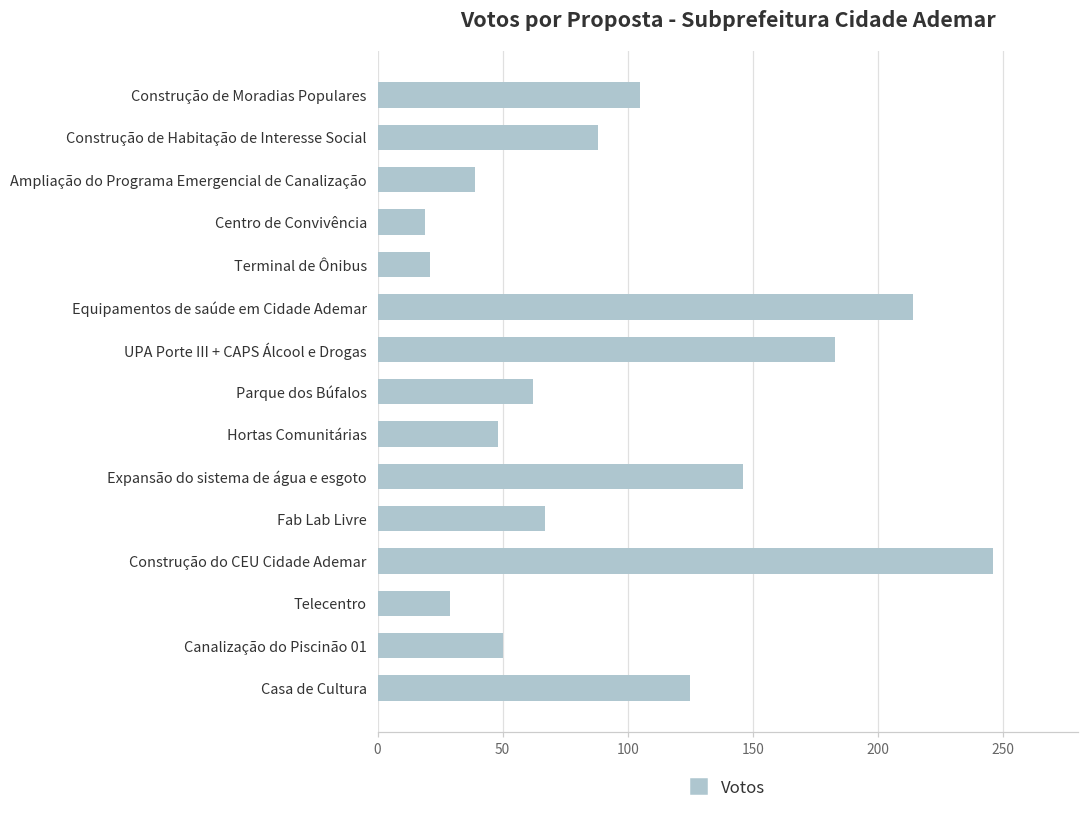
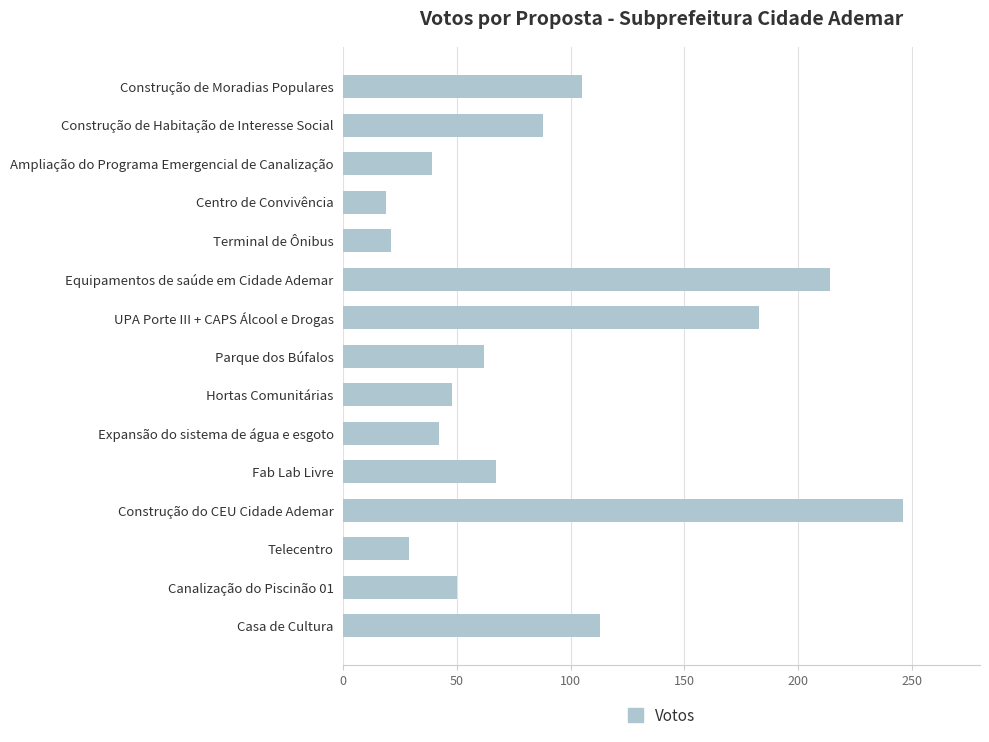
Expansão do sistema de água e esgoto: 146 -> 42
Casa de Cultura: 125 -> 113
